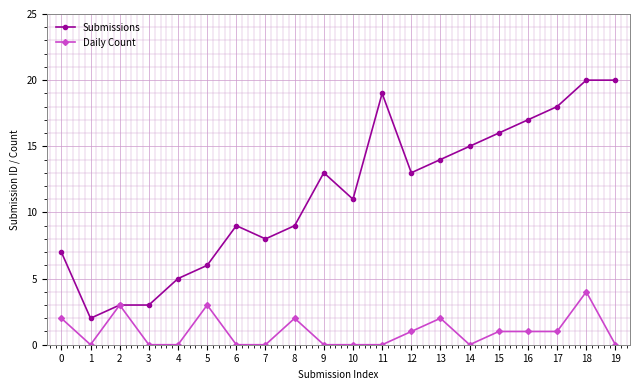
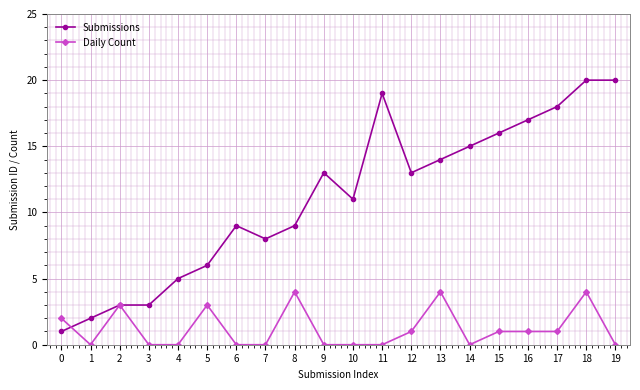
Submissions, 0: 7 -> 1
Daily Count, 8: 2 -> 4
Daily Count, 13: 2 -> 4
